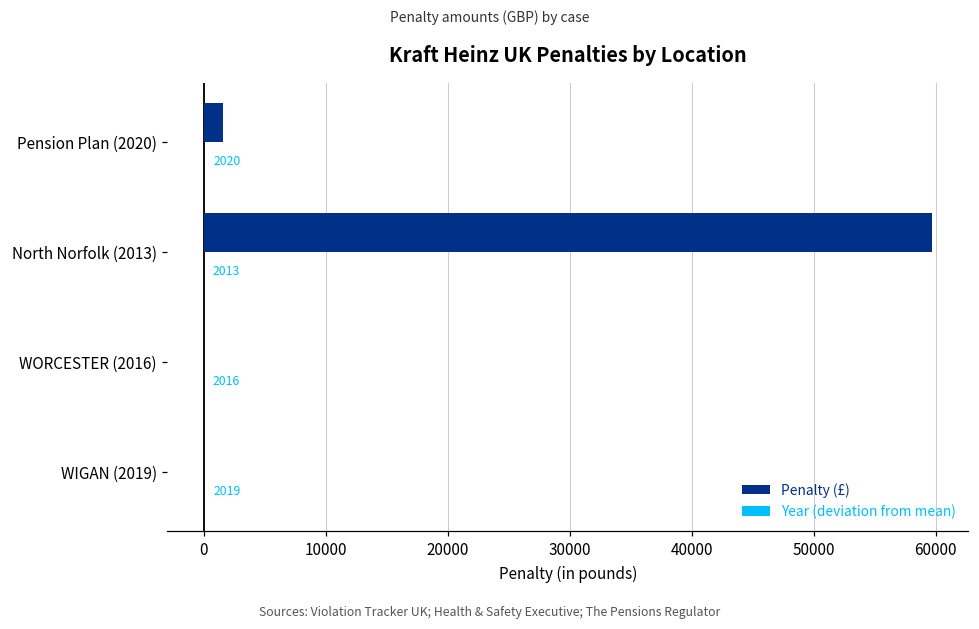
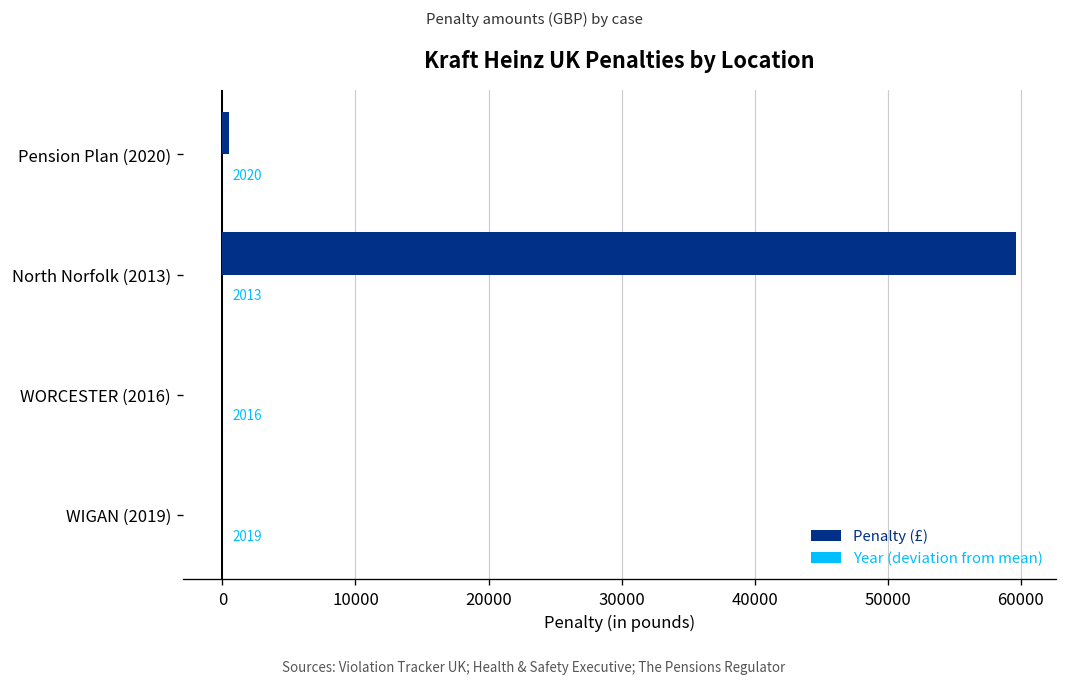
Penalty (£), Pension Plan (2020): 1600 -> 500
